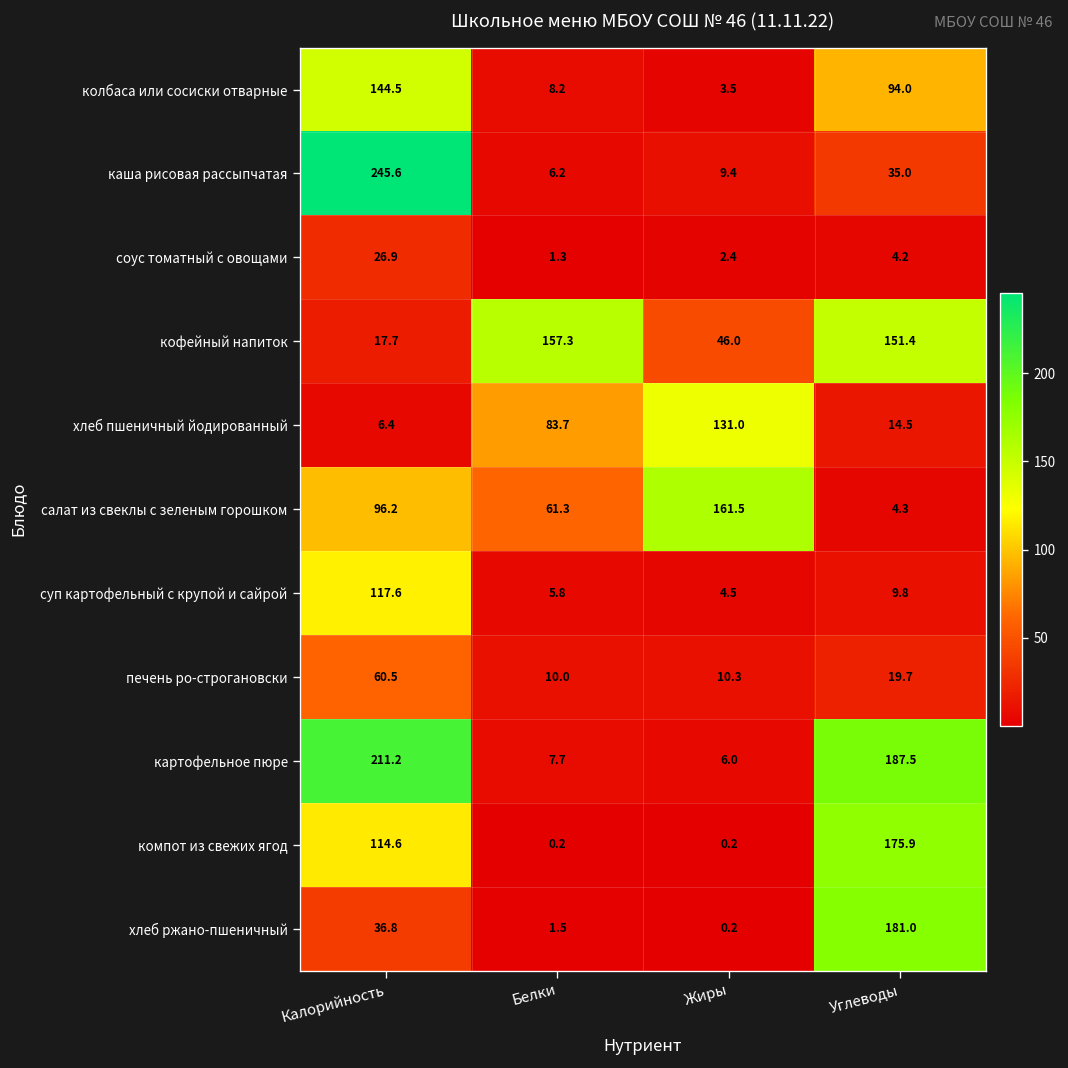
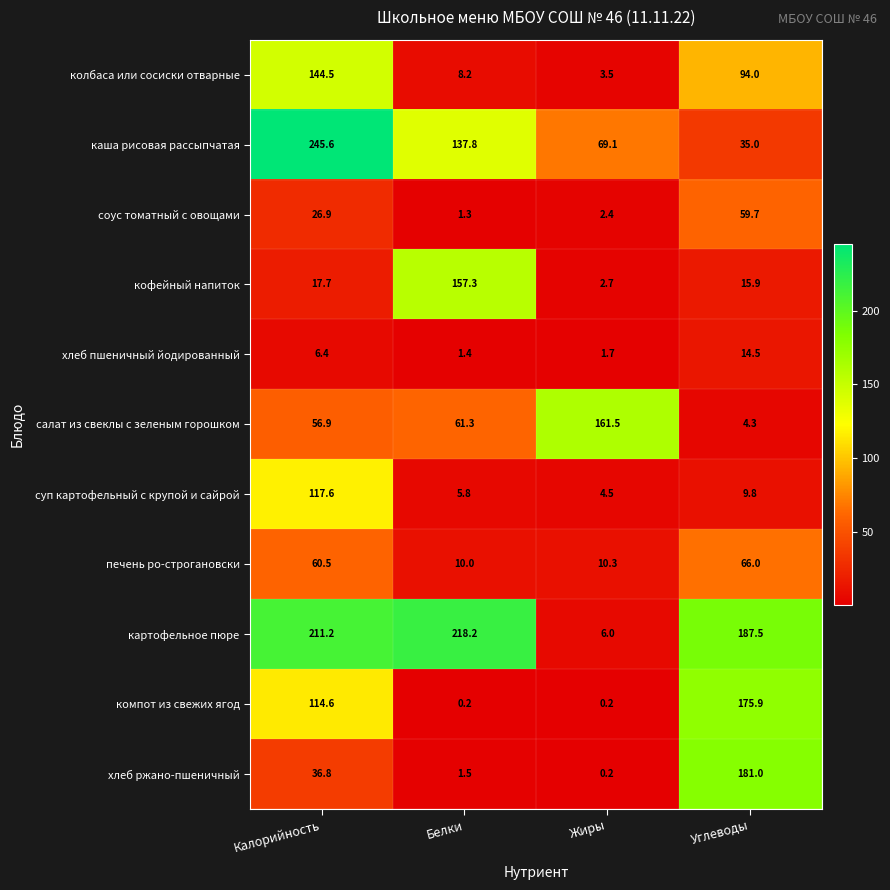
каша рисовая рассыпчатая, Белки: 6.2 -> 137.8
каша рисовая рассыпчатая, Жиры: 9.4 -> 69.1
соус томатный с овощами, Углеводы: 4.2 -> 59.7
кофейный напиток, Жиры: 46.0 -> 2.7
кофейный напиток, Углеводы: 151.4 -> 15.9
хлеб пшеничный йодированный, Белки: 83.7 -> 1.4
хлеб пшеничный йодированный, Жиры: 131.0 -> 1.7
салат из свеклы с зеленым горошком, Калорийность: 96.2 -> 56.9
печень ро-строгановски, Углеводы: 19.7 -> 66.0
картофельное пюре, Белки: 7.7 -> 218.2
